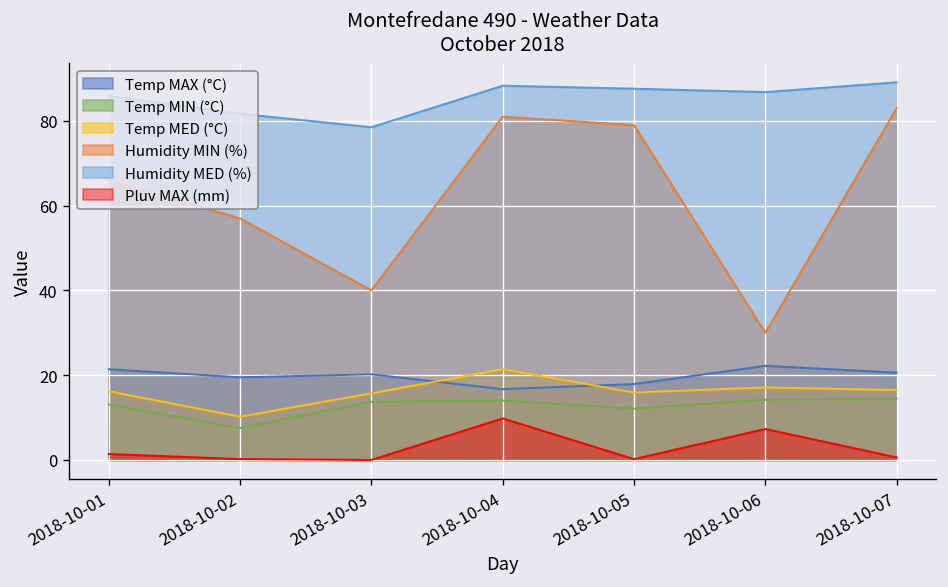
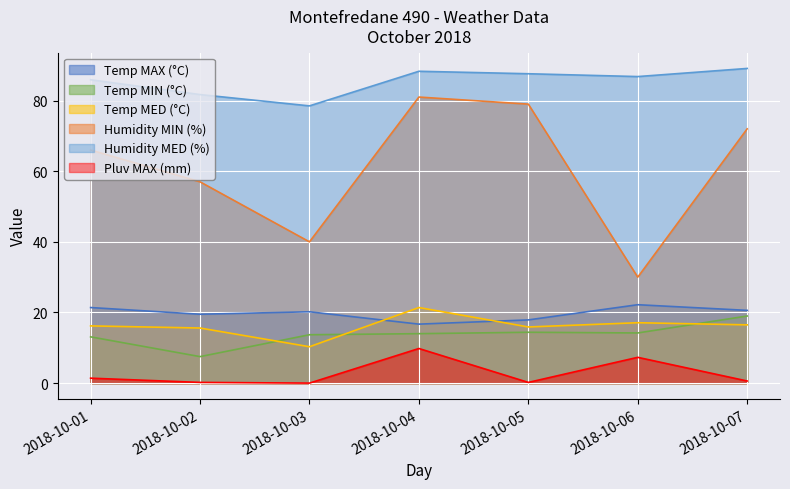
Temp MED (°C), 2018-10-02: 10 -> 16
Temp MED (°C), 2018-10-03: 16 -> 10
Temp MIN (°C), 2018-10-05: 12 -> 14
Temp MIN (°C), 2018-10-07: 15 -> 19
Humidity MIN (%), 2018-10-07: 83 -> 72
